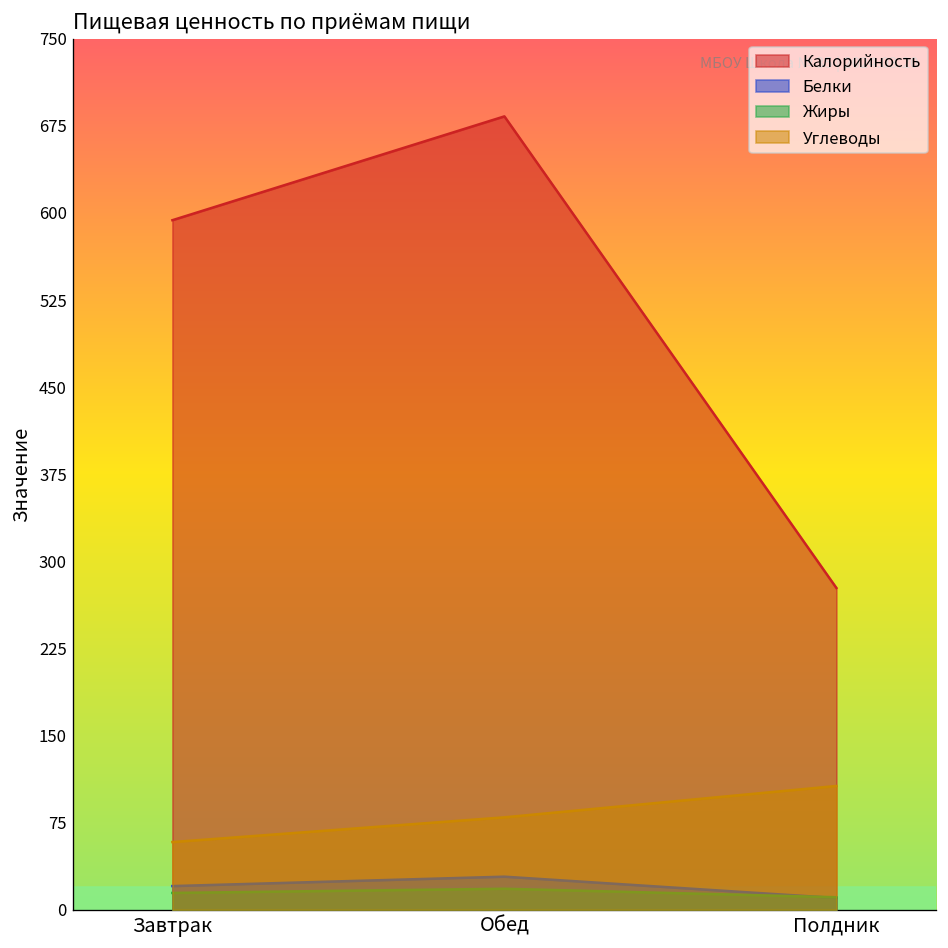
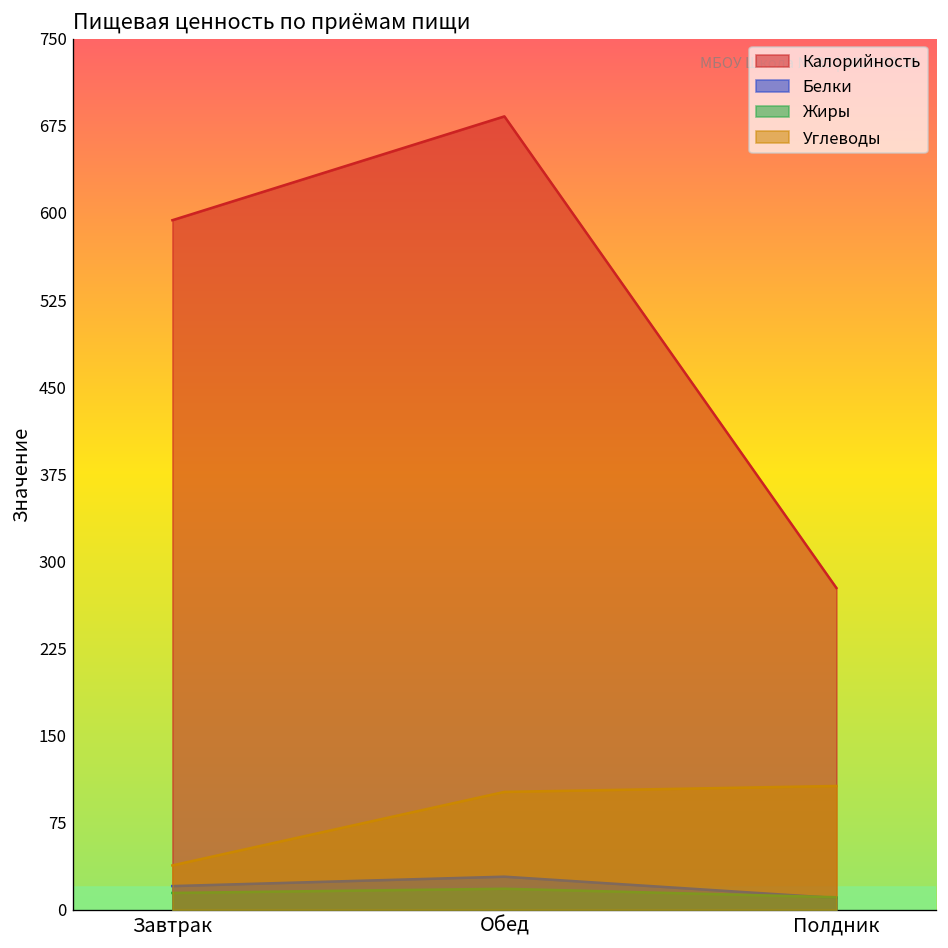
Углеводы, Завтрак: 60 -> 40
Углеводы, Обед: 80 -> 100
